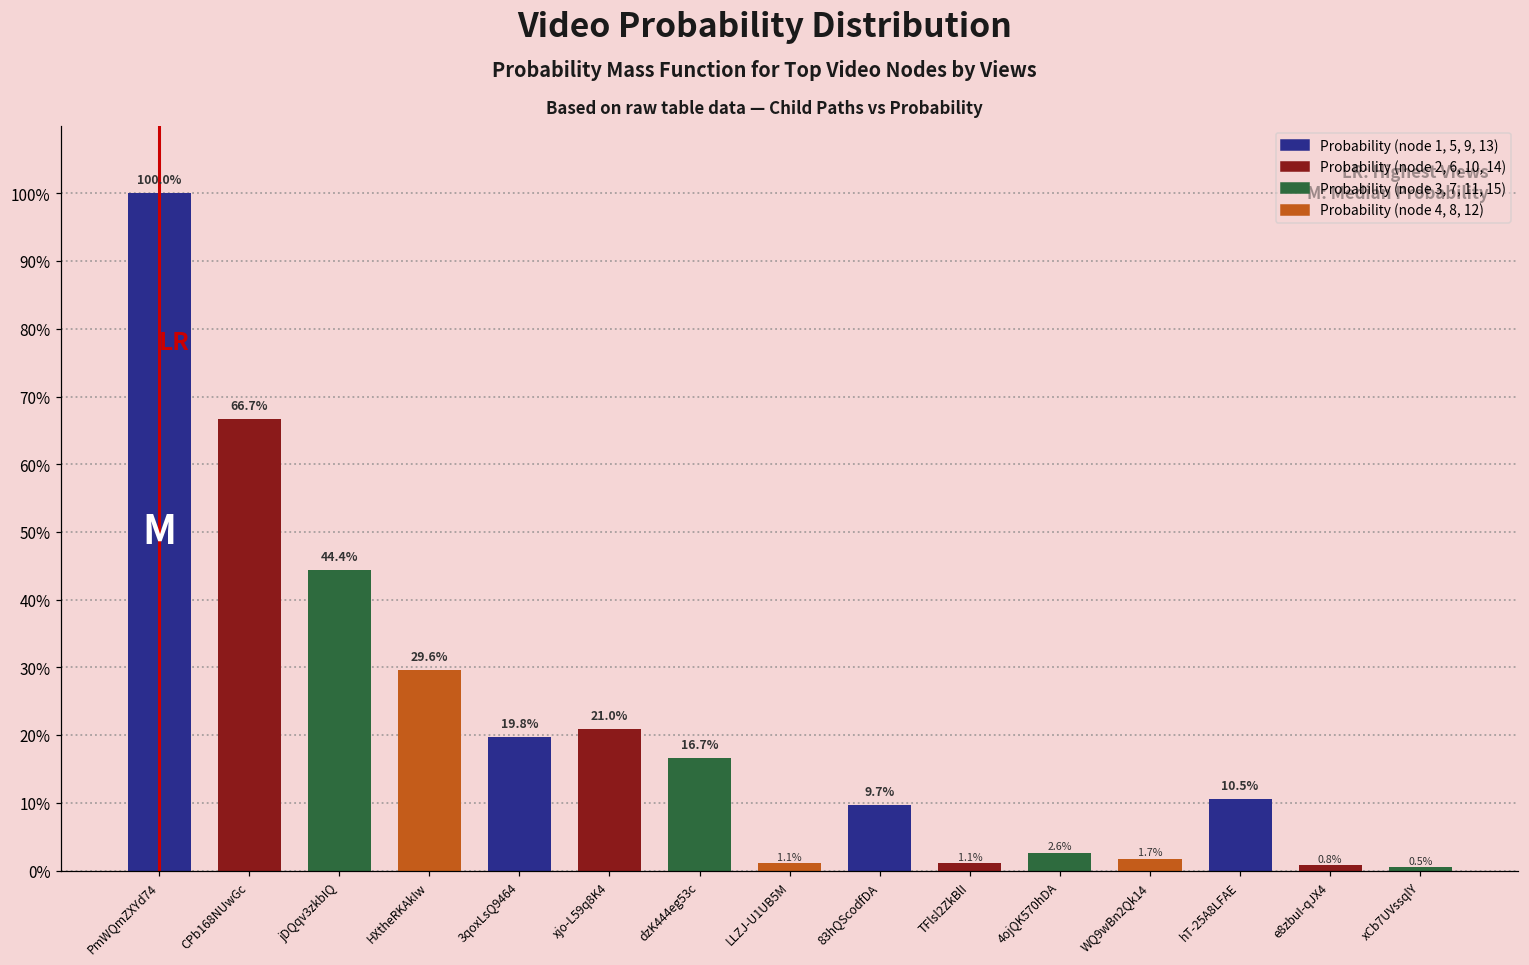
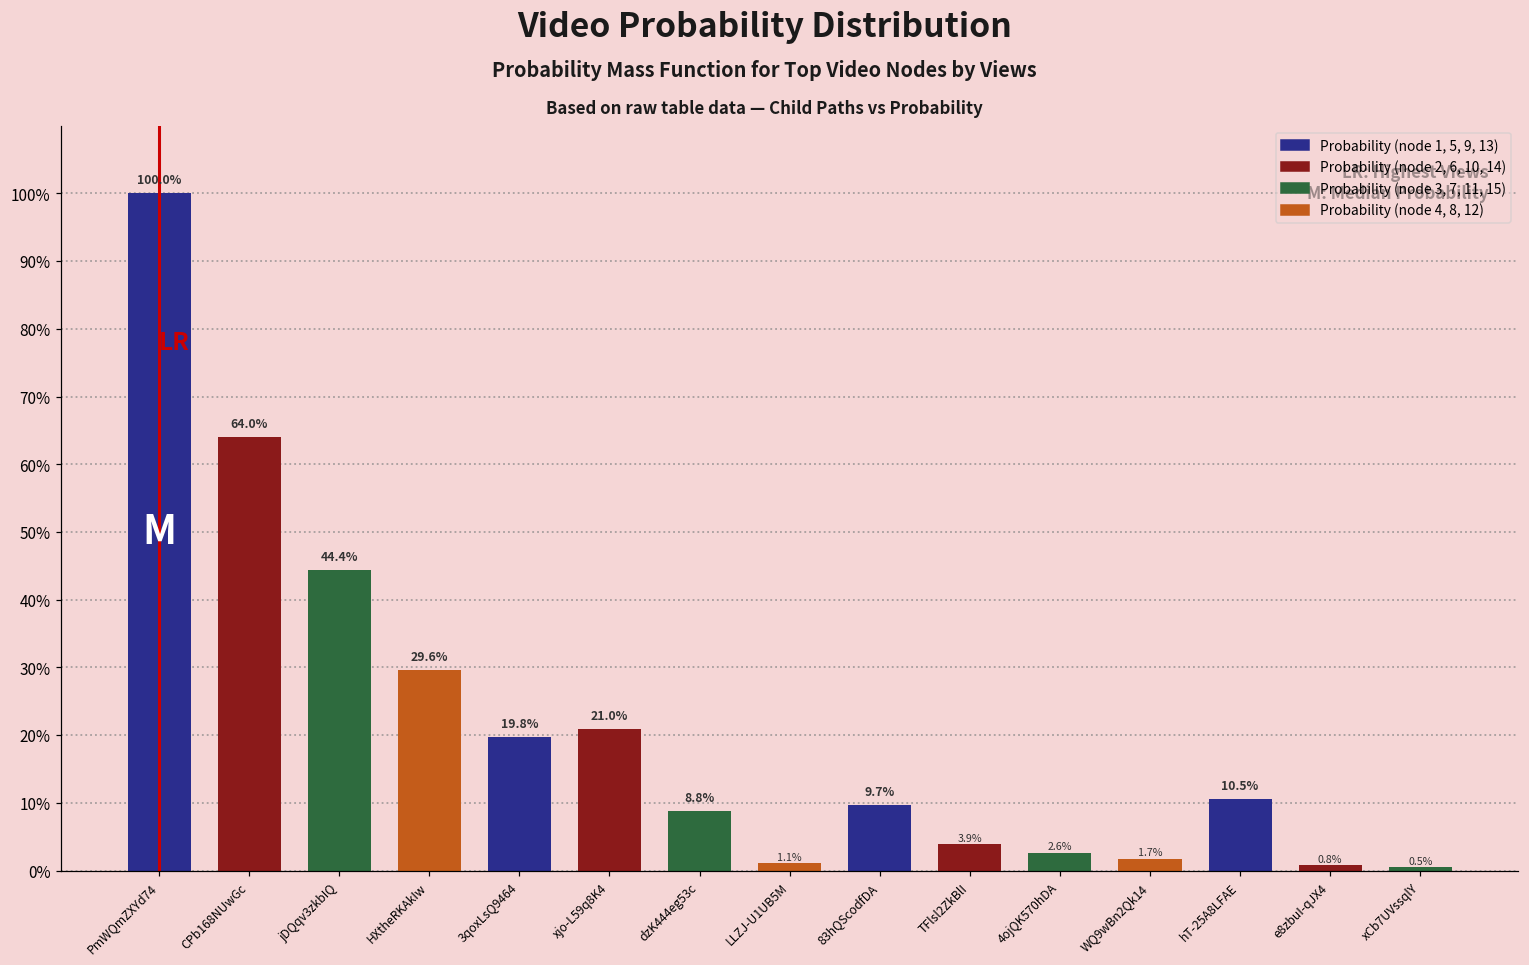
CPb168NUwGc: 66.7% -> 64.0%
dzK444eg53c: 16.7% -> 8.8%
TFlsl2ZkBlI: 1.1% -> 3.9%
